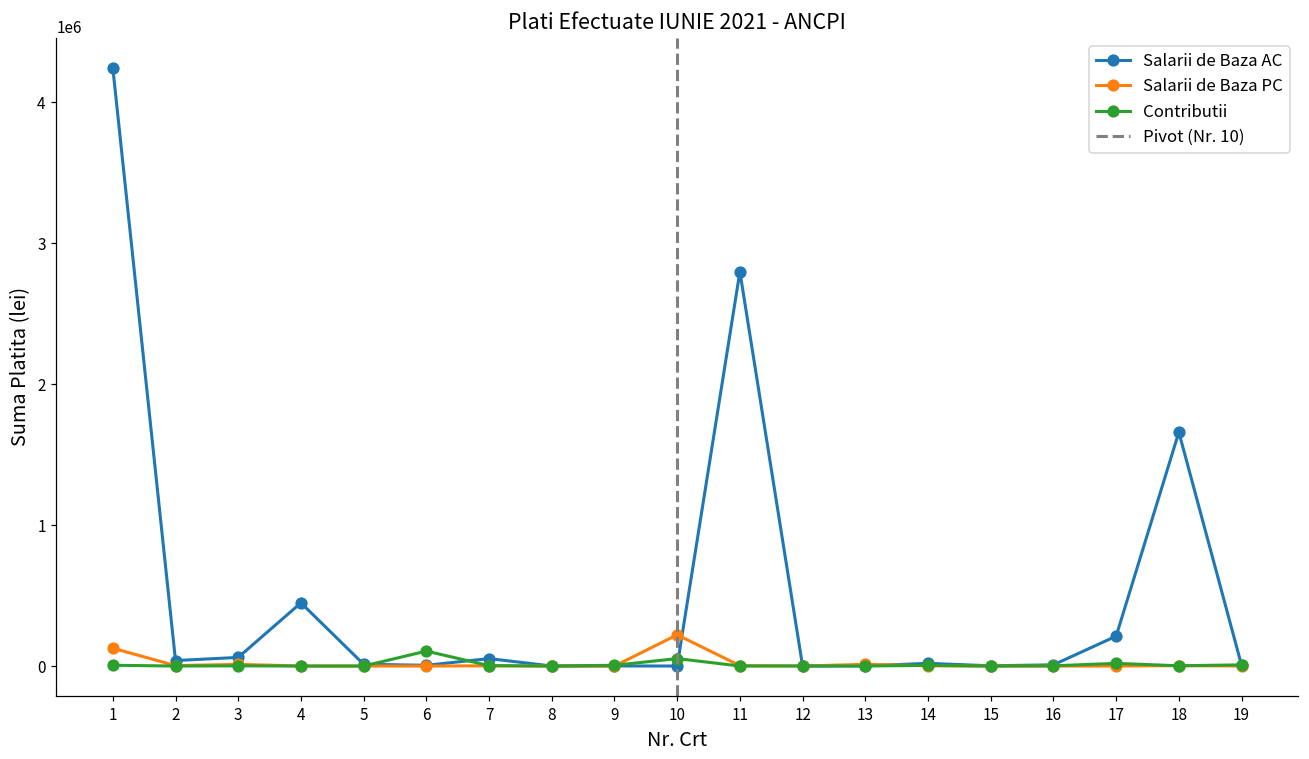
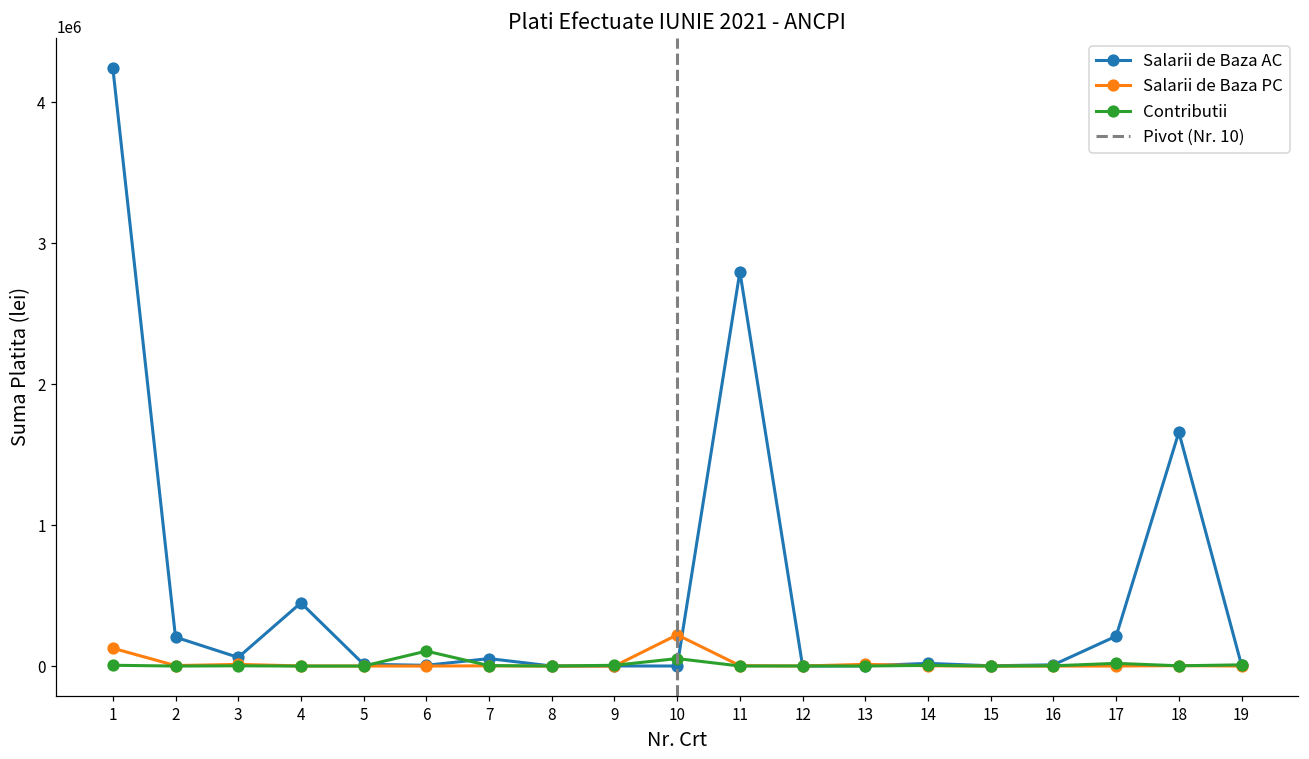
Salarii de Baza AC, 2: 40000 -> 210000
